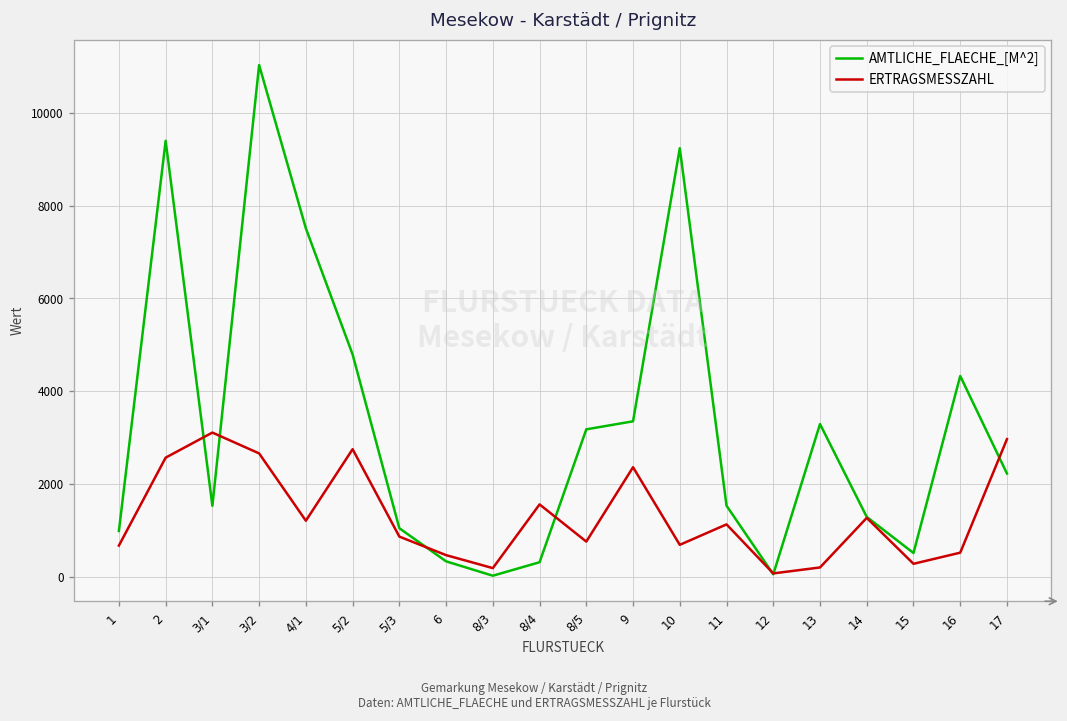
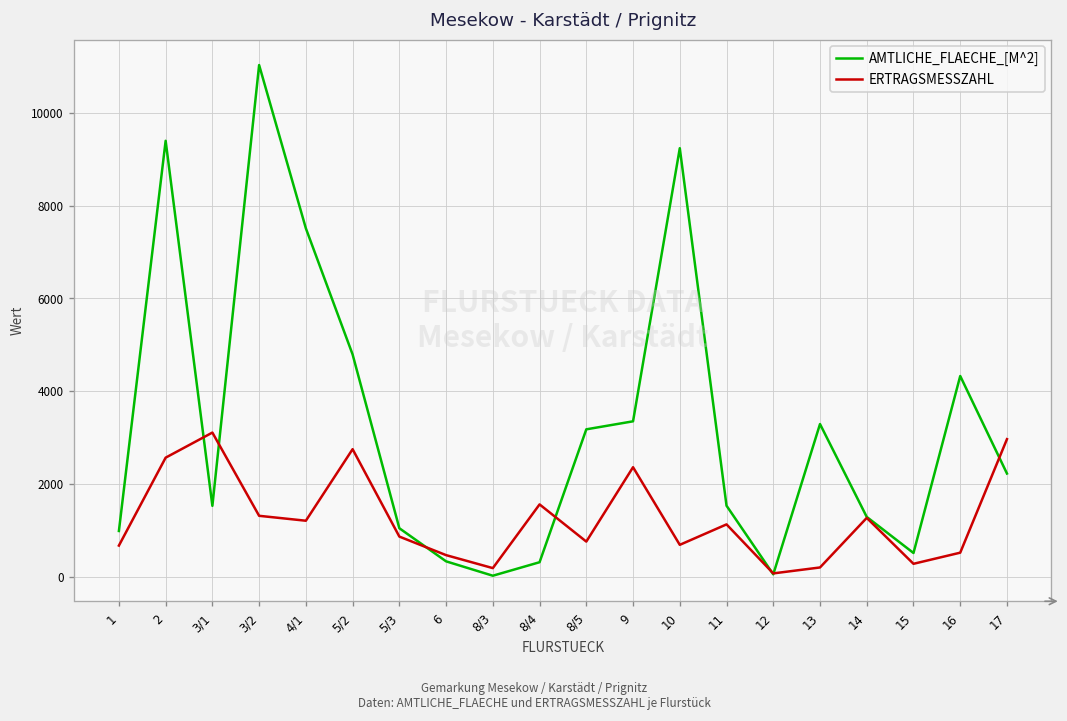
ERTRAGSMESSZAHL, 3/2: 2700 -> 1300
